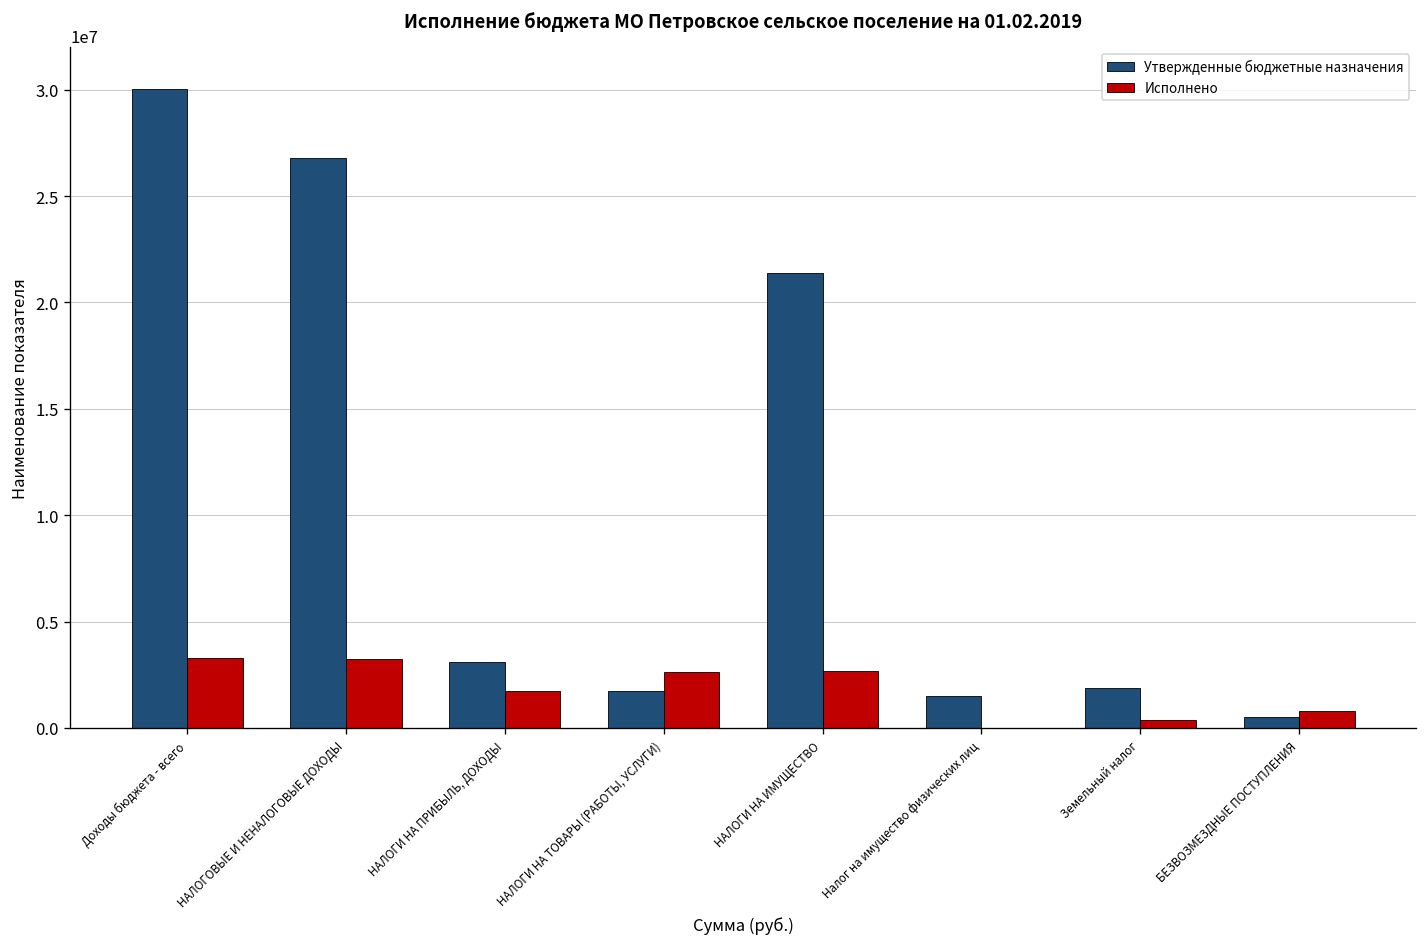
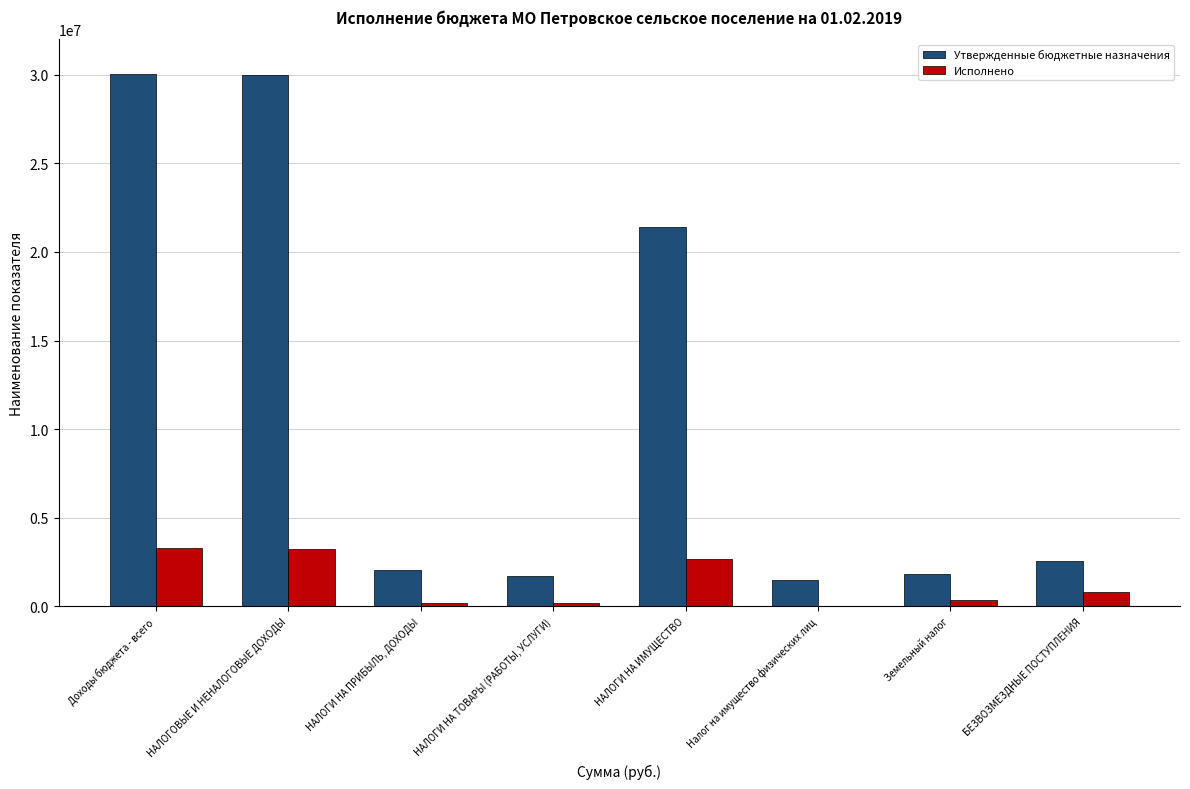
Утвержденные бюджетные назначения, НАЛОГОВЫЕ И НЕНАЛОГОВЫЕ ДОХОДЫ: 26800000 -> 30000000
Утвержденные бюджетные назначения, НАЛОГИ НА ПРИБЫЛЬ, ДОХОДЫ: 3100000 -> 2100000
Исполнено, НАЛОГИ НА ПРИБЫЛЬ, ДОХОДЫ: 1700000 -> 200000
Исполнено, НАЛОГИ НА ТОВАРЫ (РАБОТЫ, УСЛУГИ): 2600000 -> 200000
Утвержденные бюджетные назначения, БЕЗВОЗМЕЗДНЫЕ ПОСТУПЛЕНИЯ: 500000 -> 2500000
